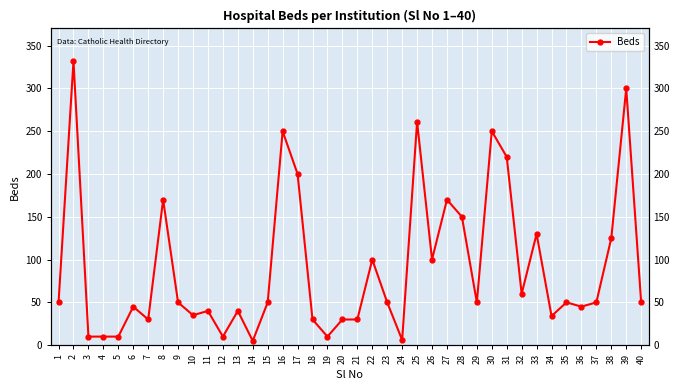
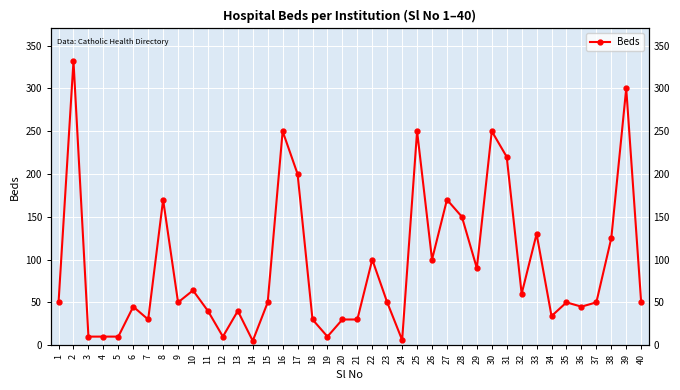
10: 40 -> 60
25: 260 -> 250
29: 50 -> 90
